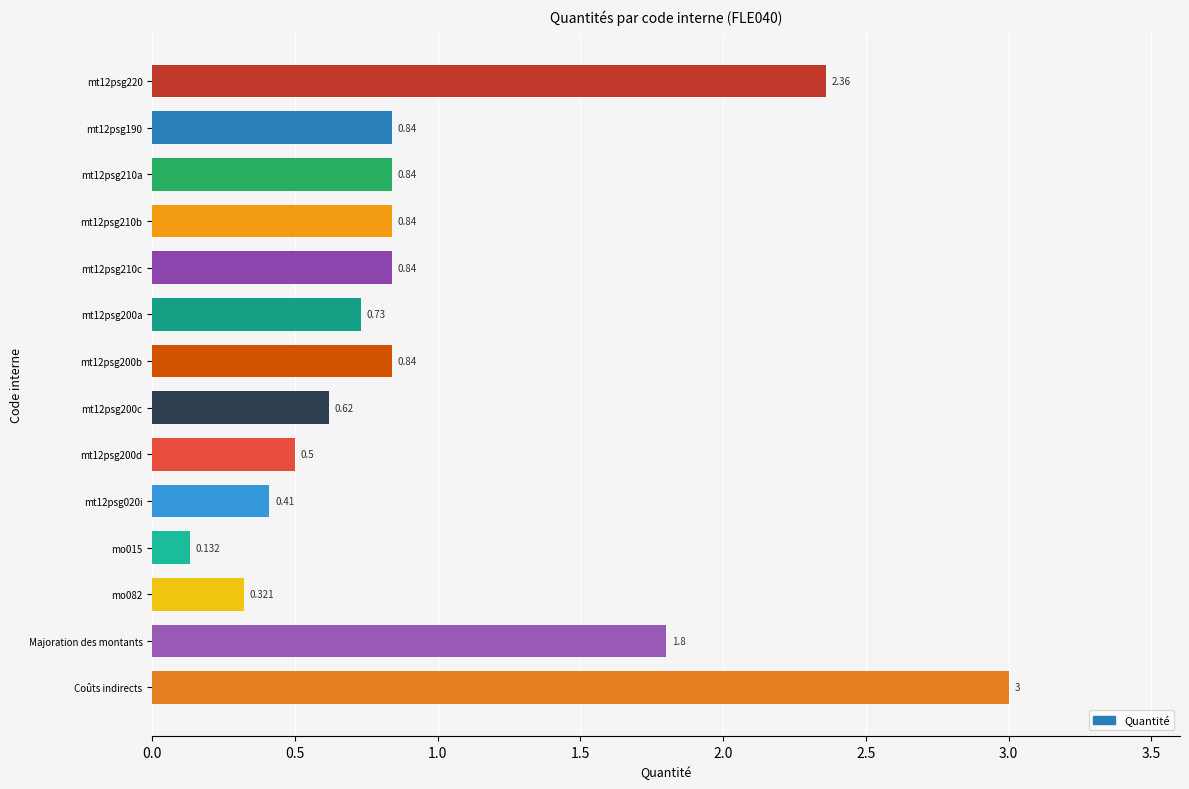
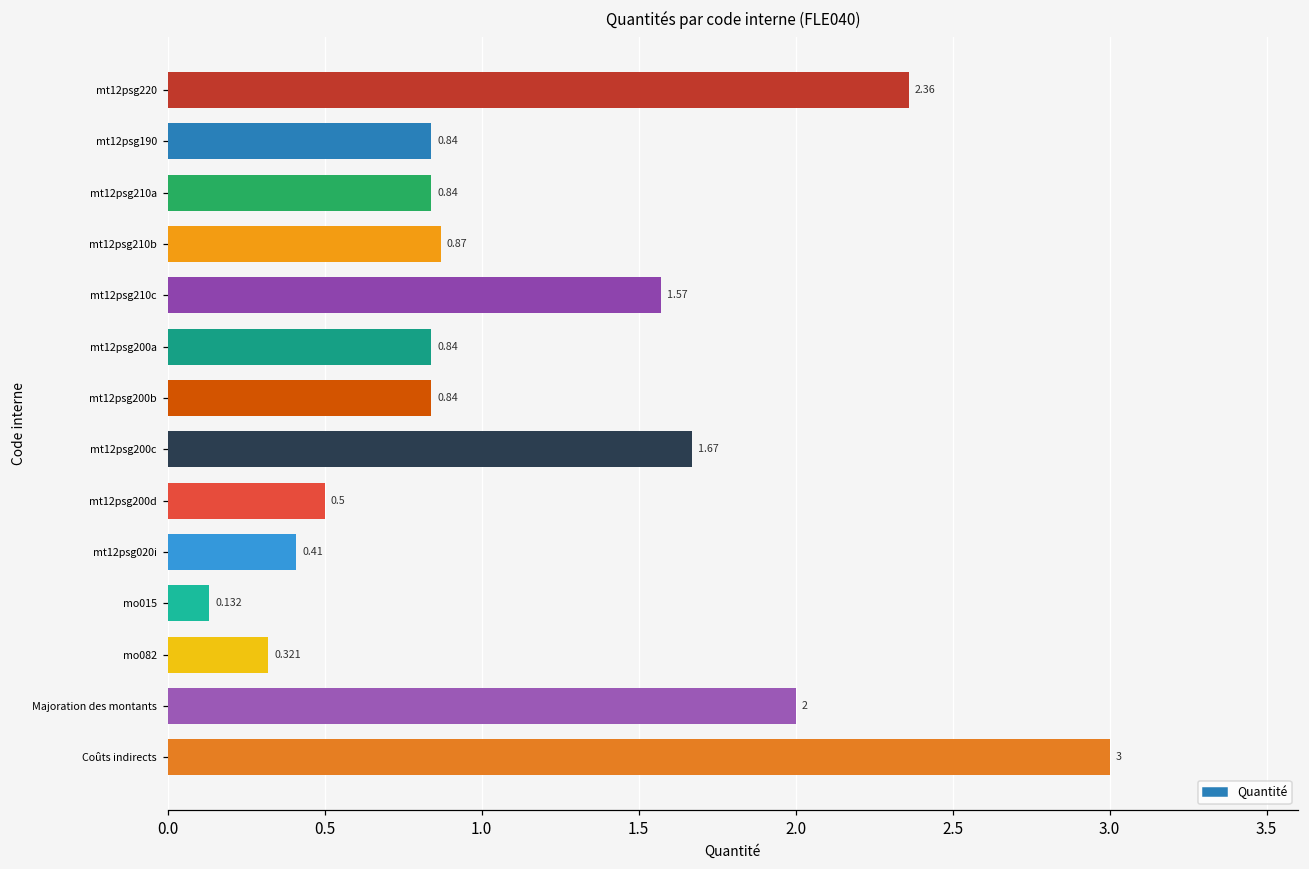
mt12psg210b: 0.84 -> 0.87
mt12psg210c: 0.84 -> 1.57
mt12psg200a: 0.73 -> 0.84
mt12psg200c: 0.62 -> 1.67
Majoration des montants: 1.8 -> 2
